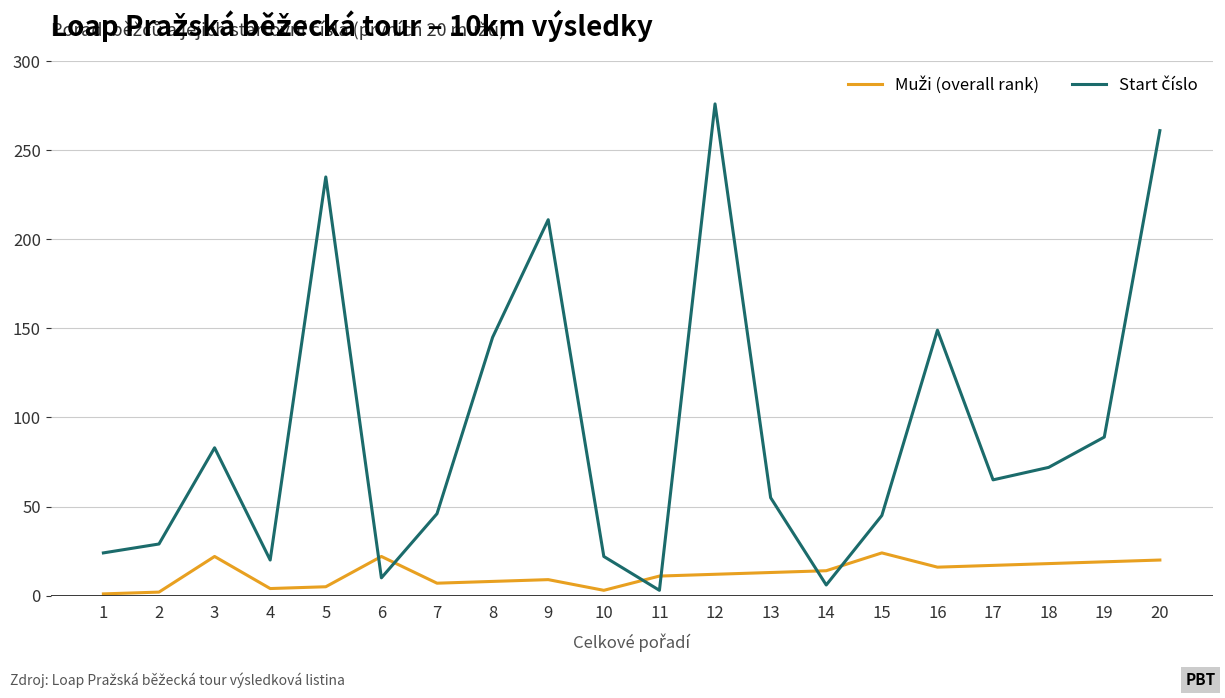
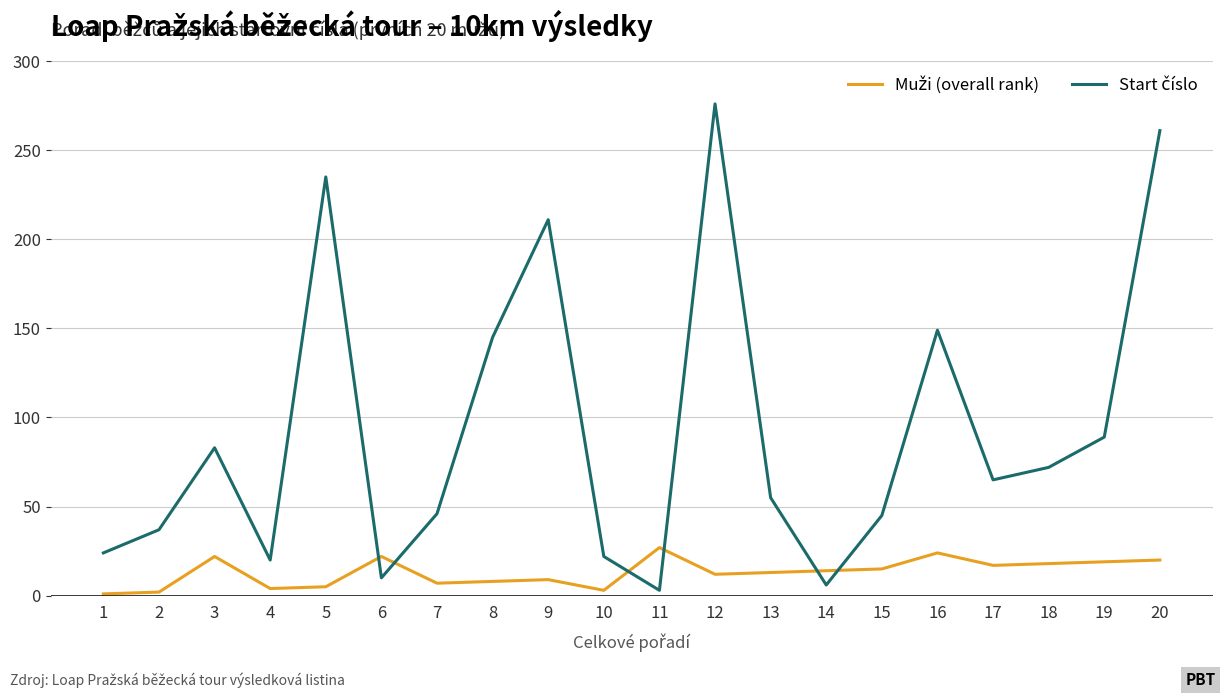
Start číslo, 2: 29 -> 37
Muži (overall rank), 11: 11 -> 27
Muži (overall rank), 15: 24 -> 15
Muži (overall rank), 16: 16 -> 24
